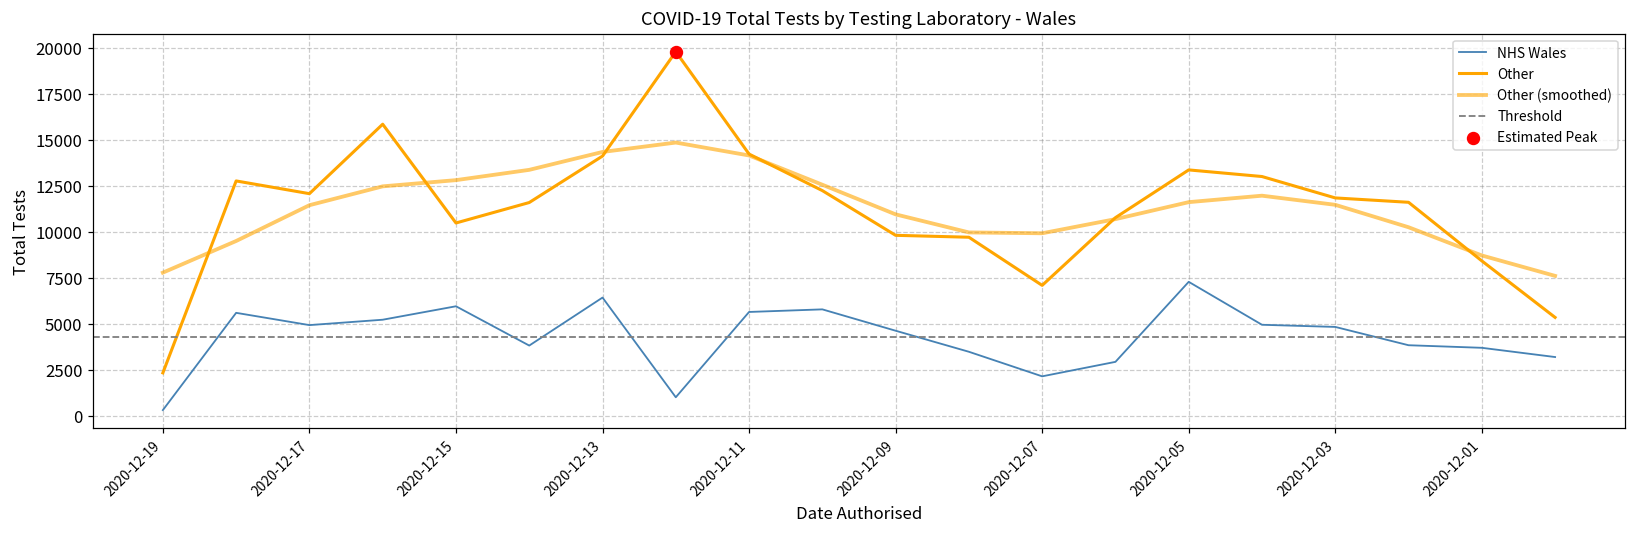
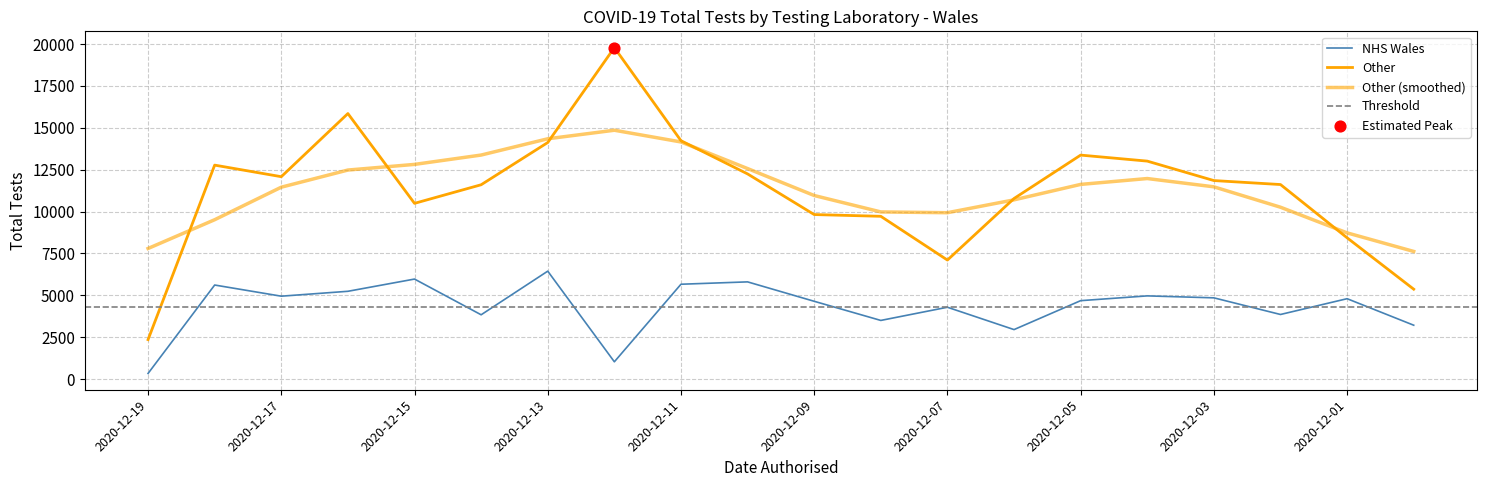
NHS Wales, 2020-12-07: 2200 -> 4300
NHS Wales, 2020-12-05: 7300 -> 4700
NHS Wales, 2020-12-01: 3700 -> 4800
